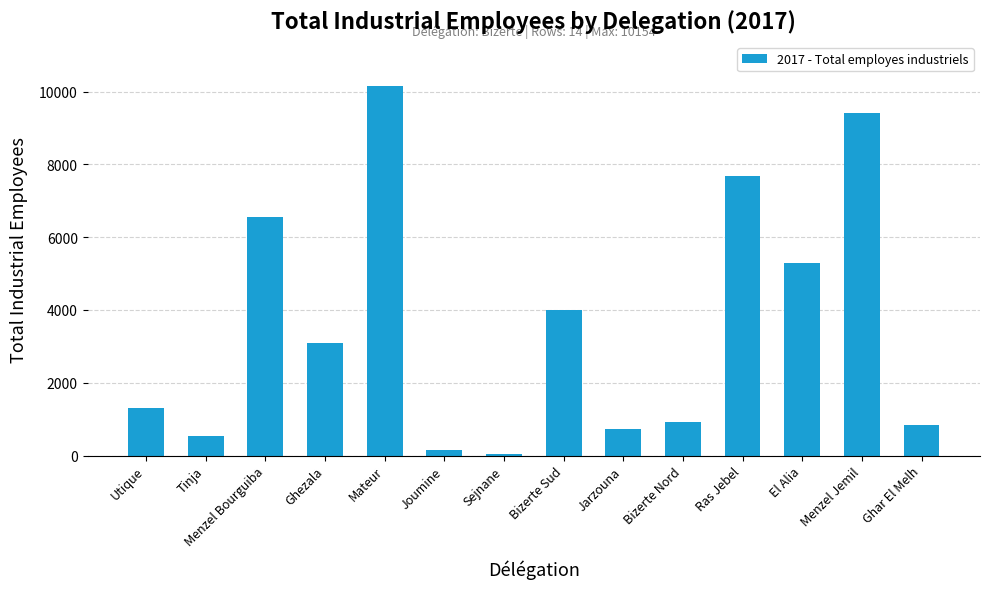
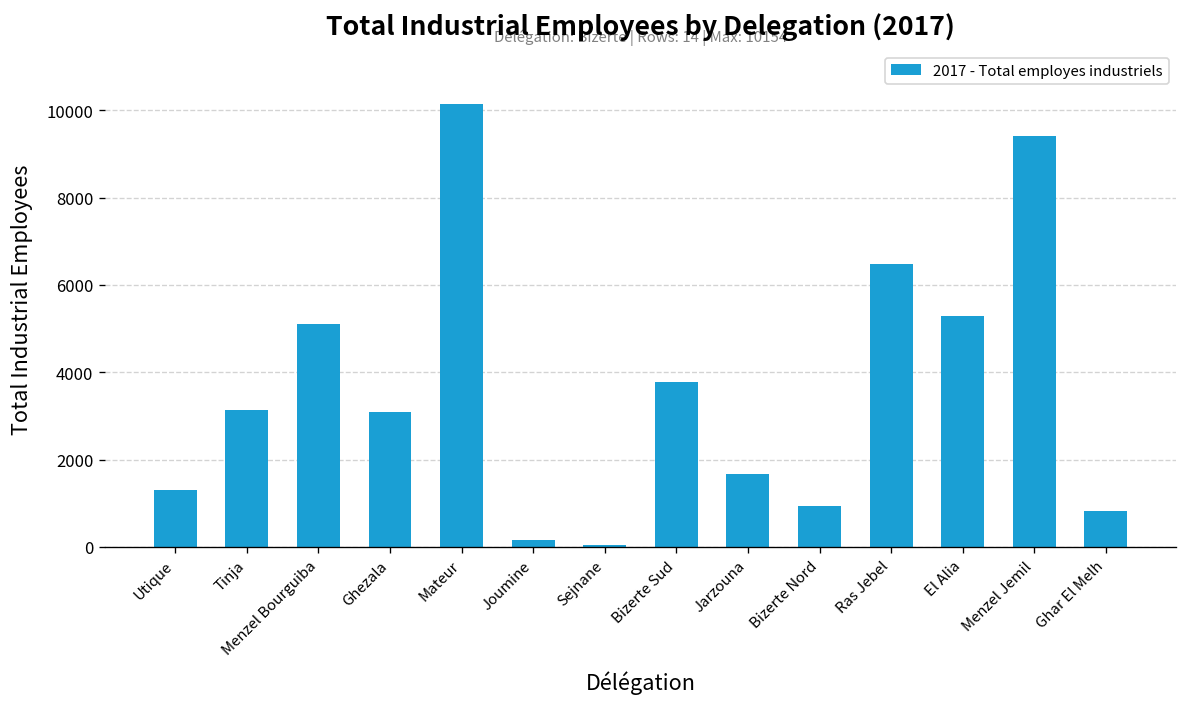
Tinja: 500 -> 3100
Menzel Bourguiba: 6600 -> 5100
Bizerte Sud: 4000 -> 3800
Jarzouna: 700 -> 1700
Ras Jebel: 7700 -> 6500
